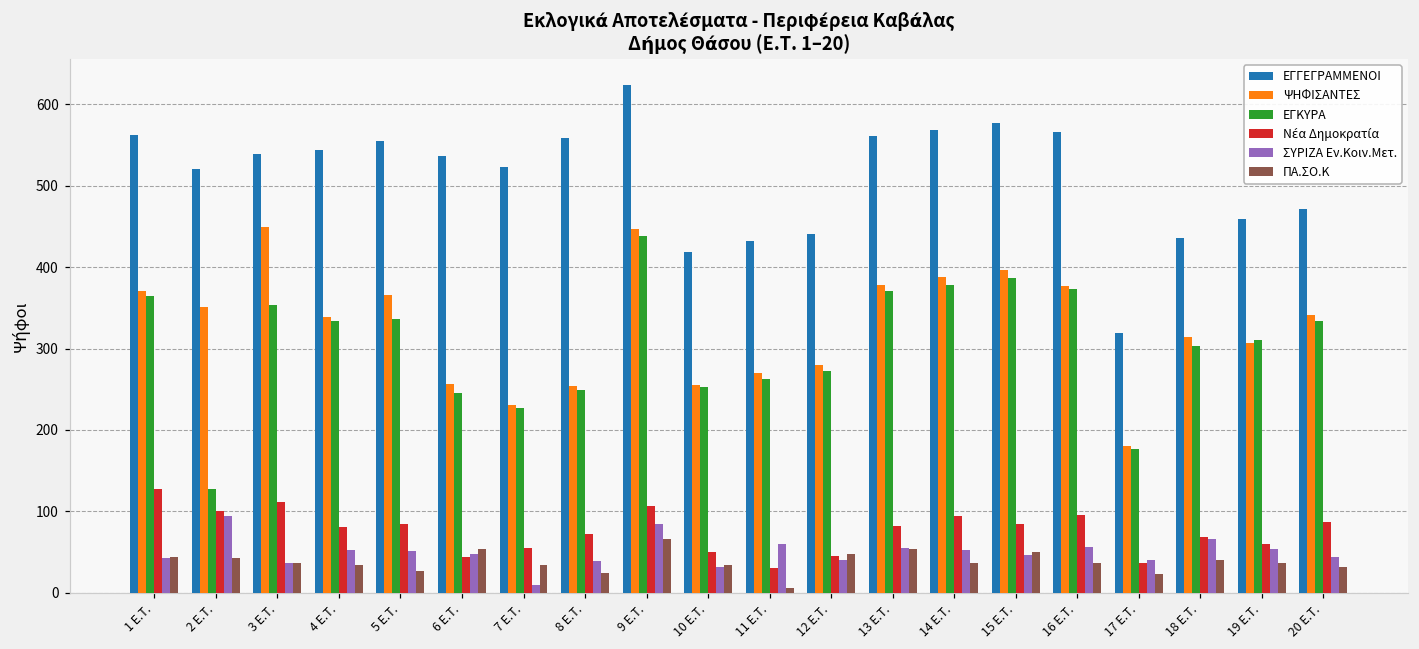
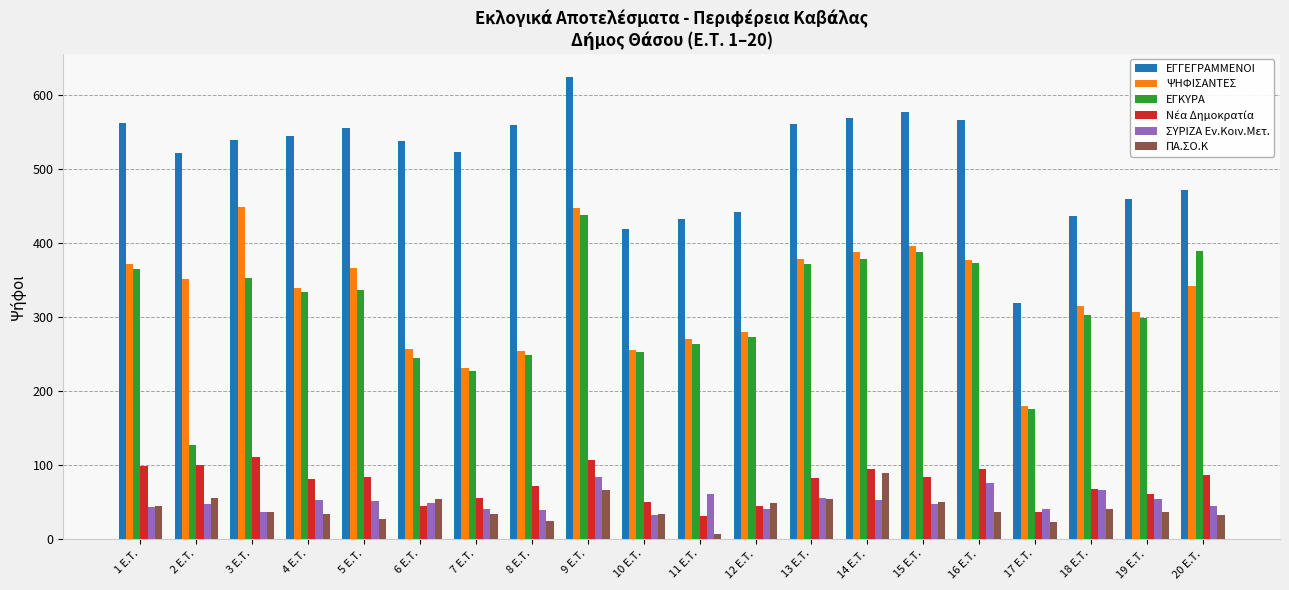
Νέα Δημοκρατία, 1 Ε.Τ.: 130 -> 100
ΣΥΡΙΖΑ Εν.Κοιν.Μετ., 2 Ε.Τ.: 90 -> 50
ΠΑ.ΣΟ.Κ, 2 Ε.Τ.: 40 -> 60
ΣΥΡΙΖΑ Εν.Κοιν.Μετ., 7 Ε.Τ.: 10 -> 40
ΠΑ.ΣΟ.Κ, 14 Ε.Τ.: 40 -> 90
ΣΥΡΙΖΑ Εν.Κοιν.Μετ., 16 Ε.Τ.: 60 -> 80
ΕΓΚΥΡΑ, 19 Ε.Τ.: 310 -> 300
ΕΓΚΥΡΑ, 20 Ε.Τ.: 330 -> 390
